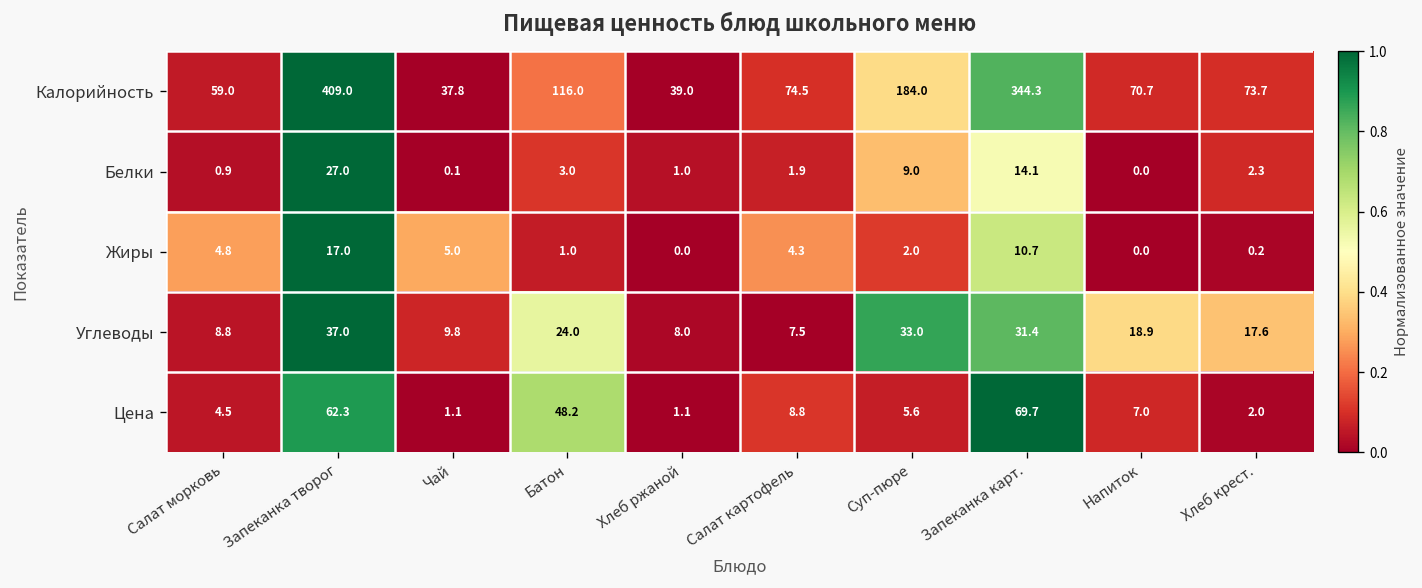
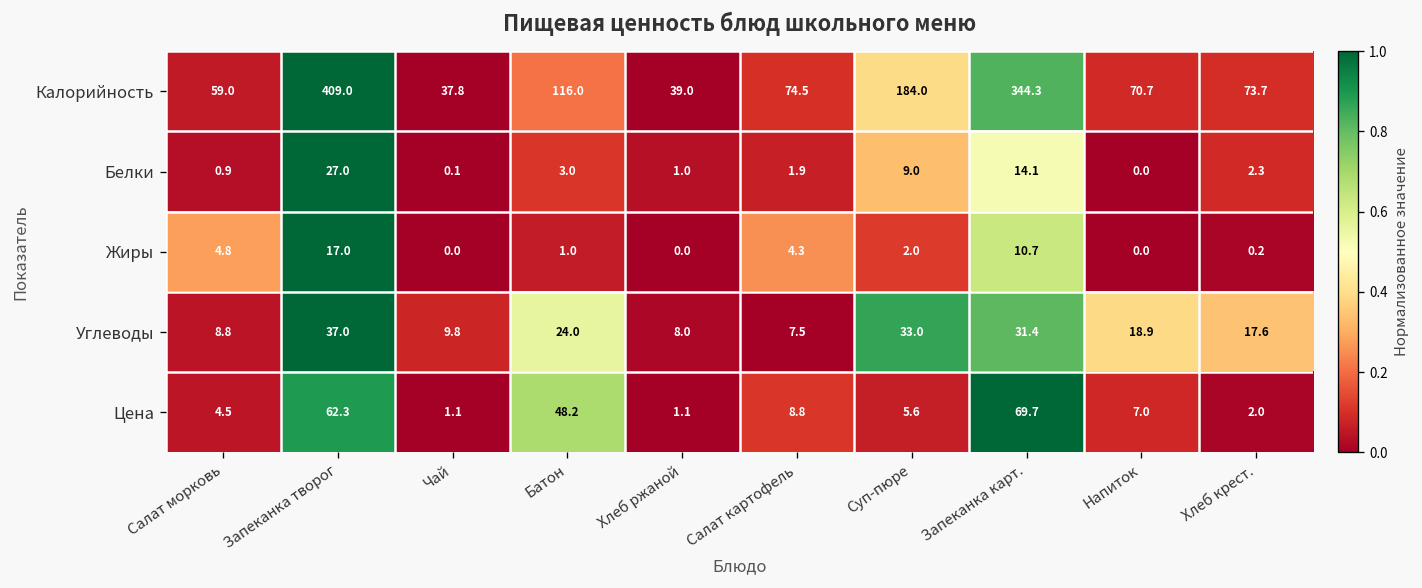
Жиры, Чай: 5.0 -> 0.0
